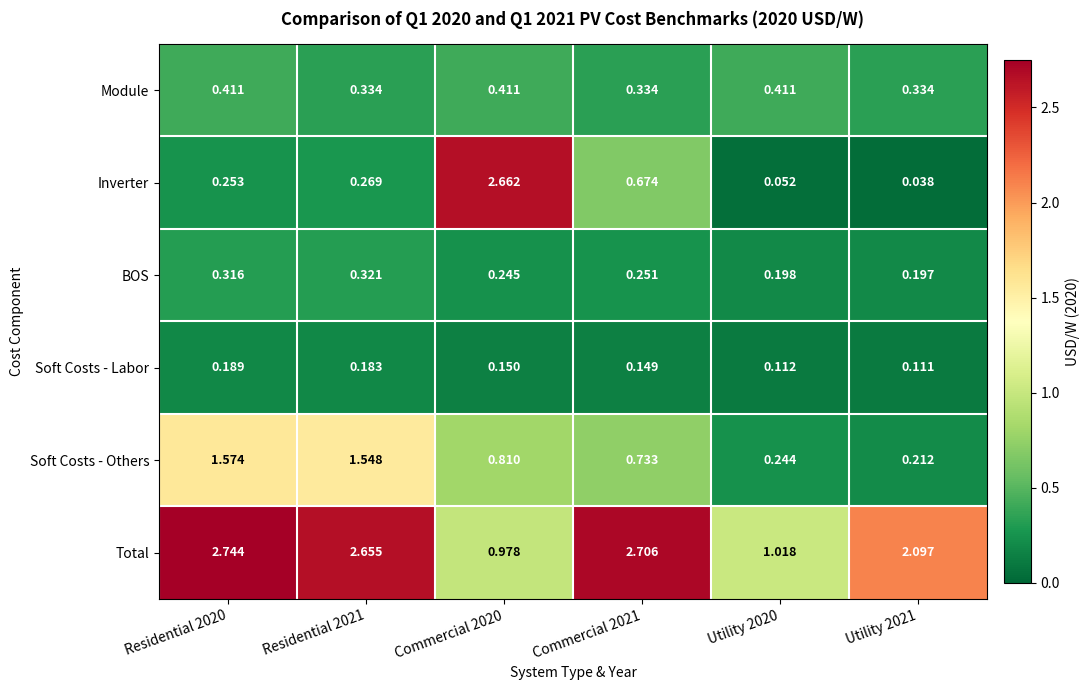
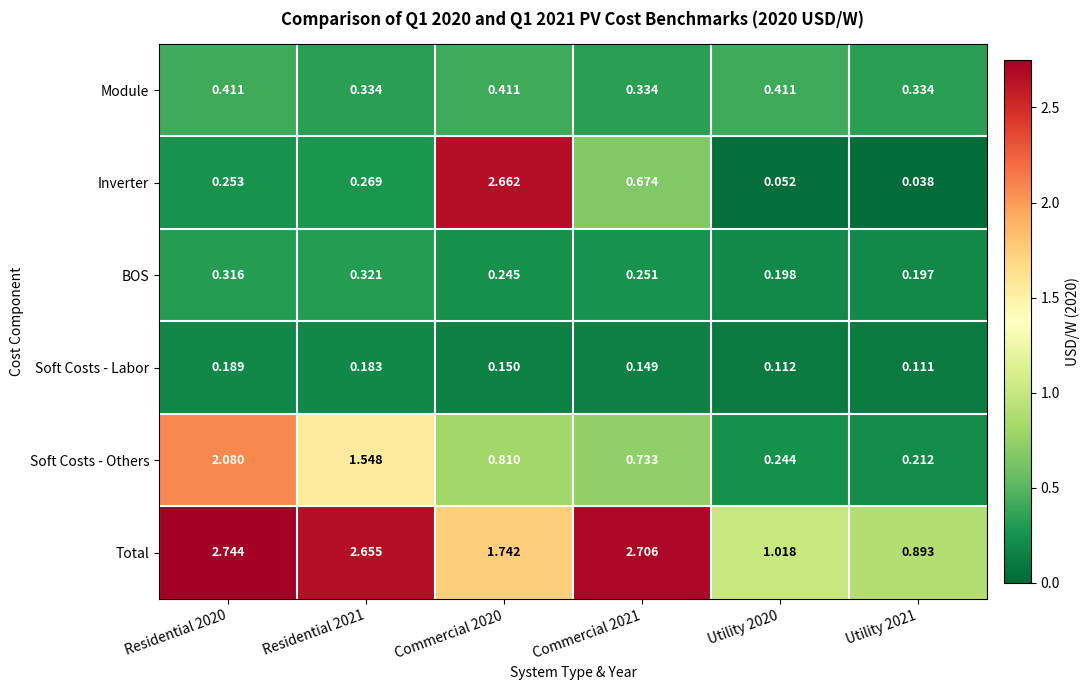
Soft Costs - Others, Residential 2020: 1.574 -> 2.080
Total, Commercial 2020: 0.978 -> 1.742
Total, Utility 2021: 2.097 -> 0.893
